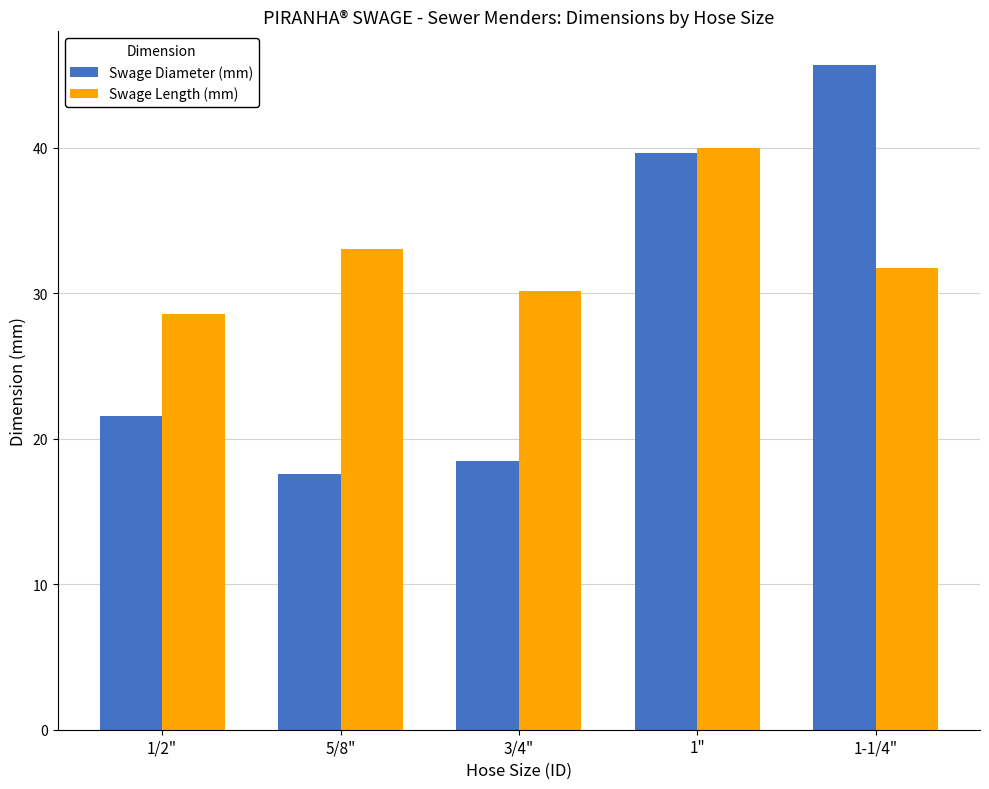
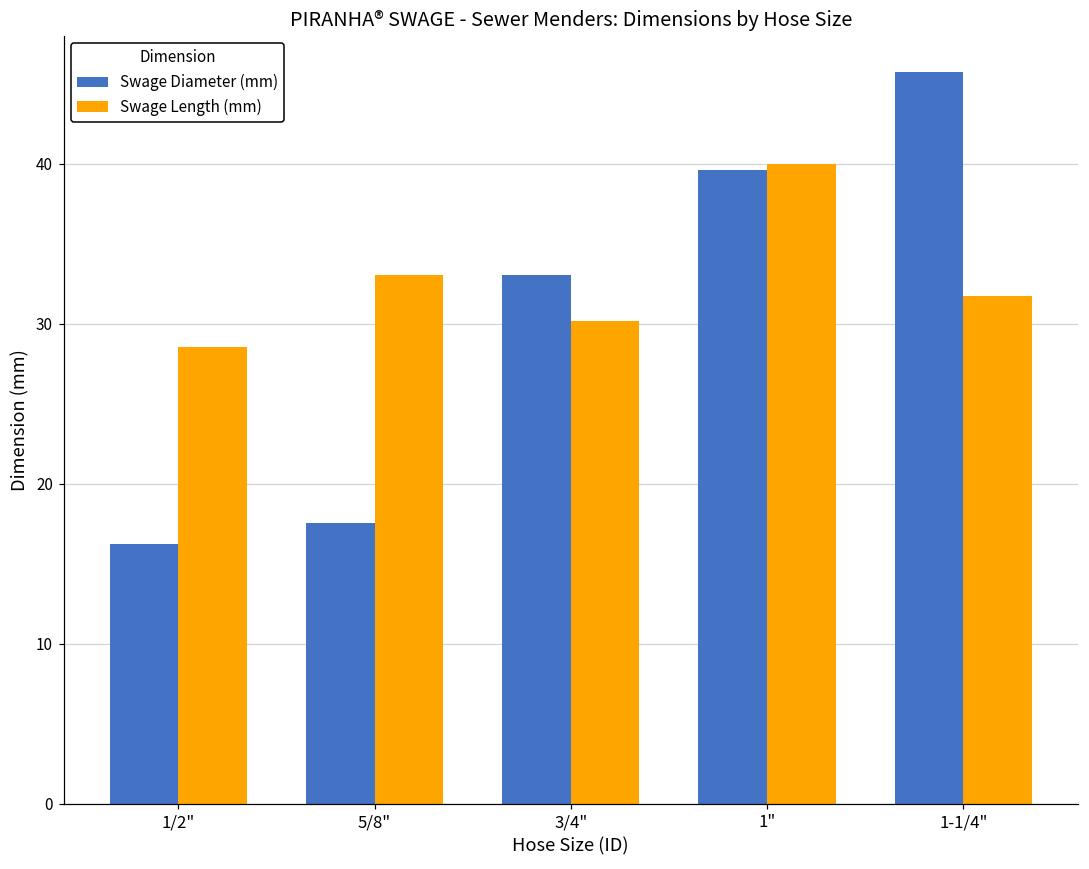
Swage Diameter (mm), 1/2": 21.6 -> 16.3
Swage Diameter (mm), 3/4": 18.5 -> 33.0
